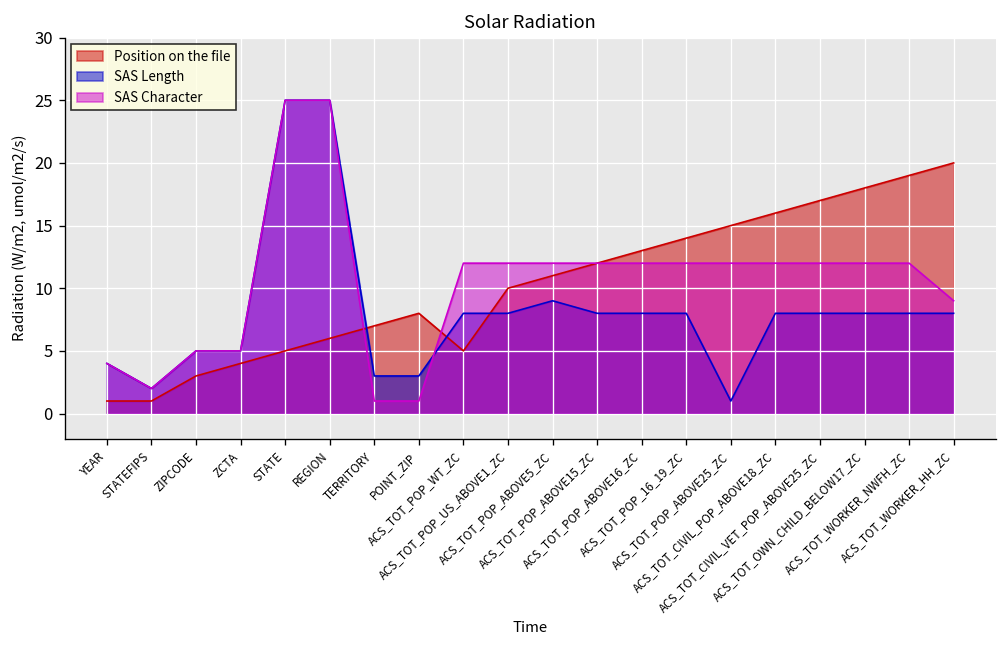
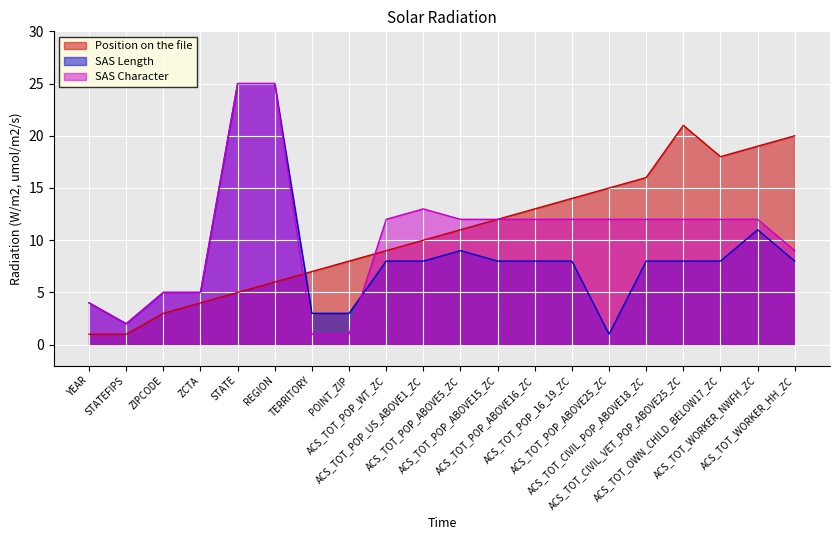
Position on the file, ACS_TOT_POP_WT_ZC: 5 -> 9
SAS Character, ACS_TOT_POP_US_ABOVE1_ZC: 12 -> 13
Position on the file, ACS_TOT_CIVIL_VET_POP_ABOVE25_ZC: 17 -> 21
SAS Length, ACS_TOT_WORKER_NWFH_ZC: 8 -> 11
